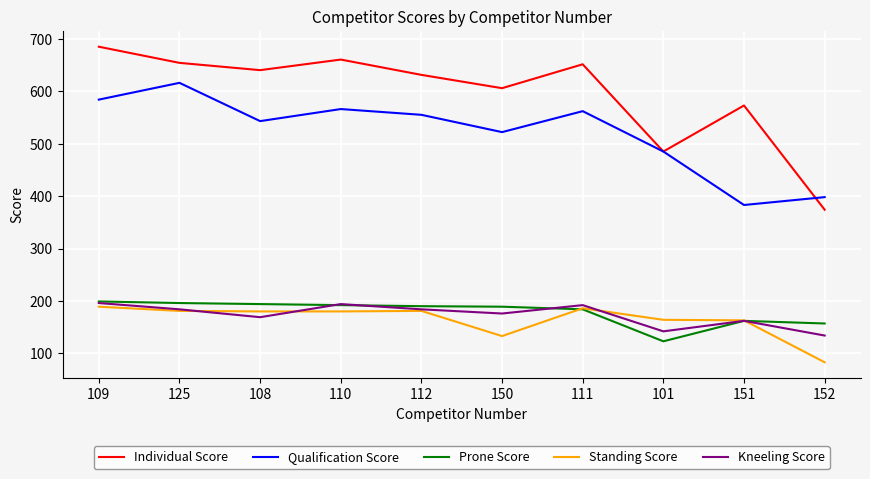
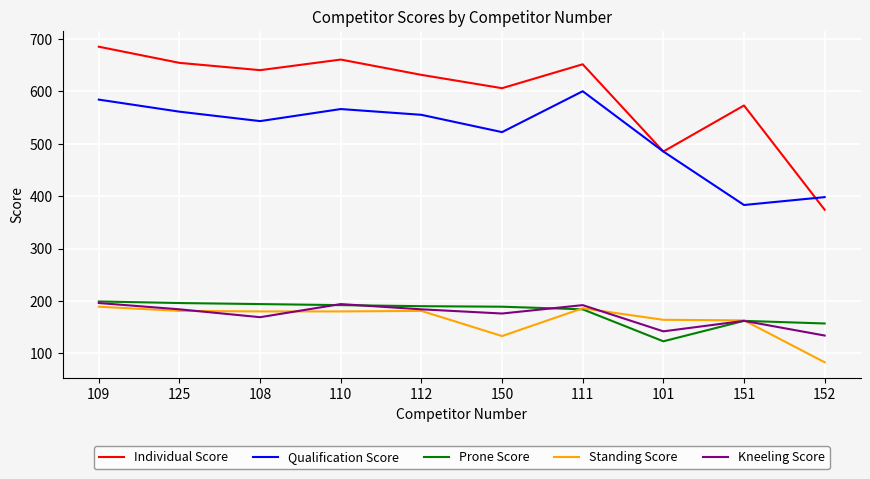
Qualification Score, 125: 620 -> 560
Qualification Score, 111: 560 -> 600
